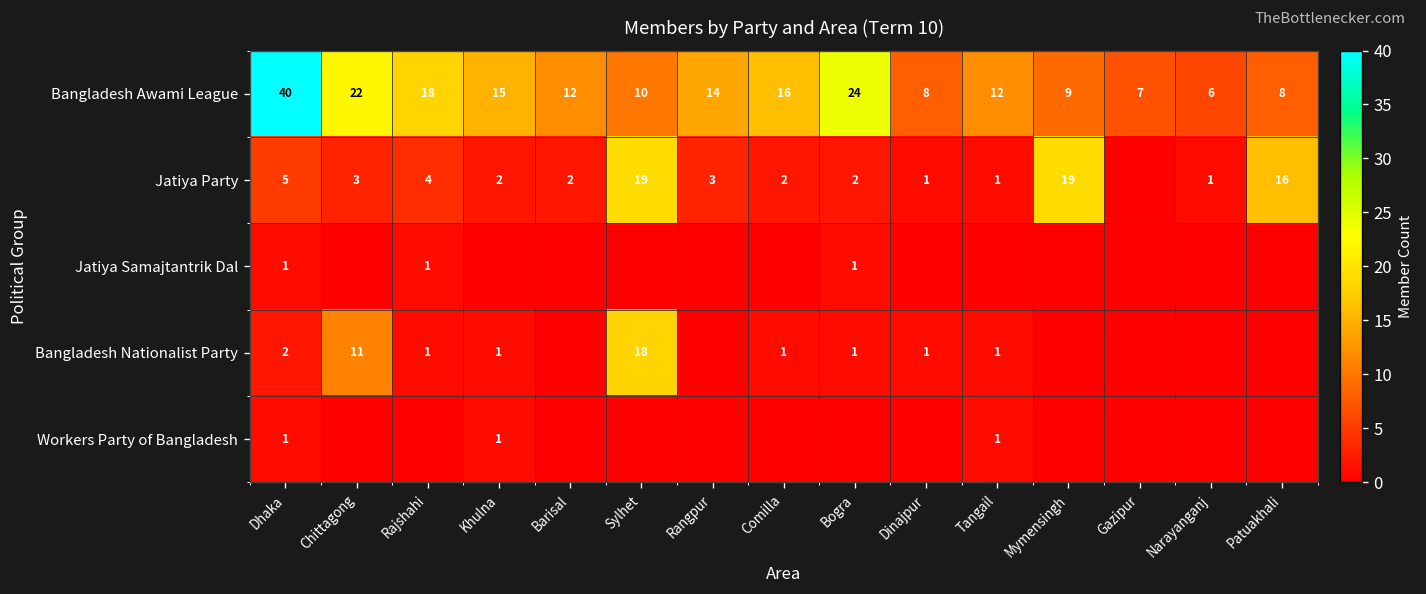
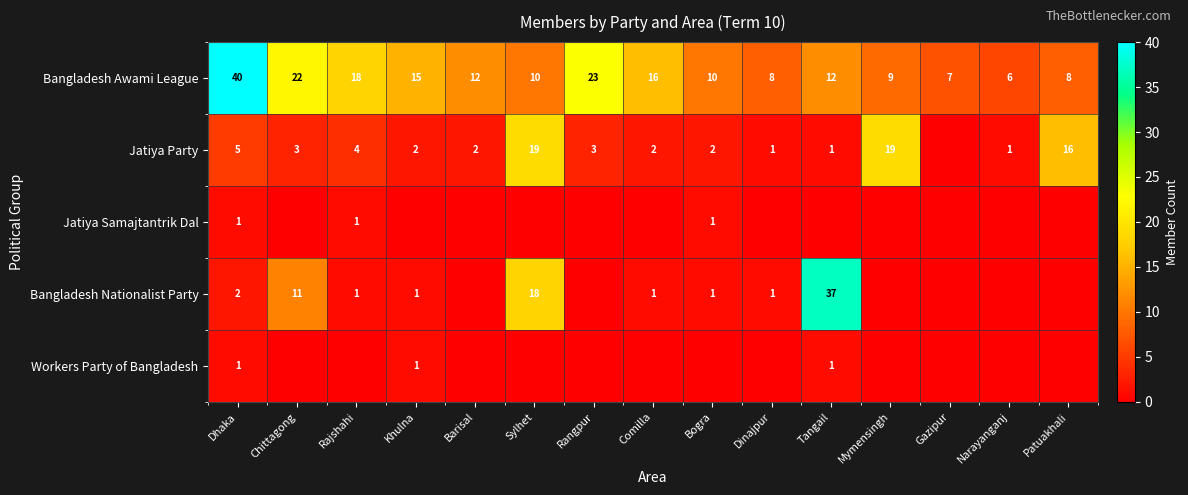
Bangladesh Awami League, Rangpur: 14 -> 23
Bangladesh Awami League, Bogra: 24 -> 10
Bangladesh Nationalist Party, Tangail: 1 -> 37
